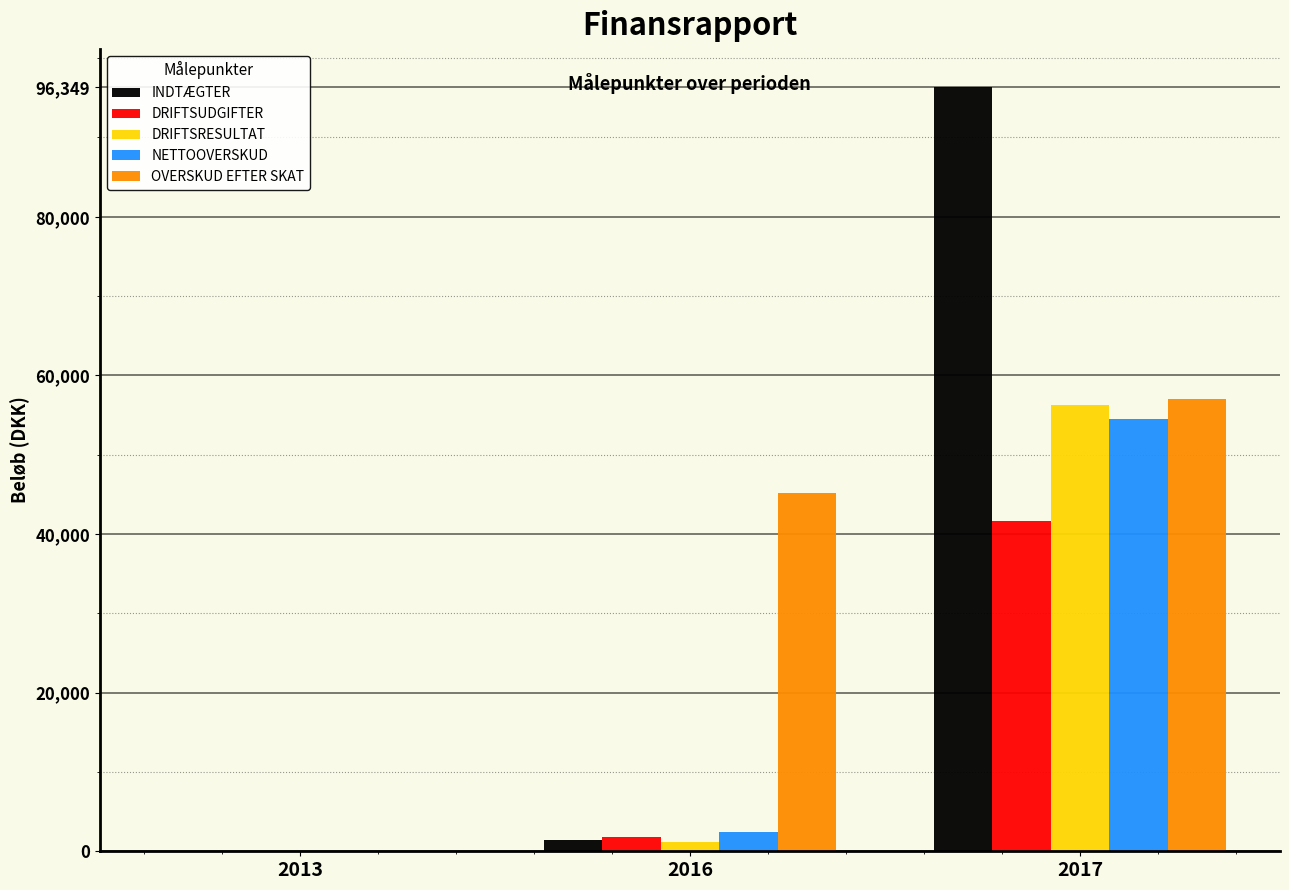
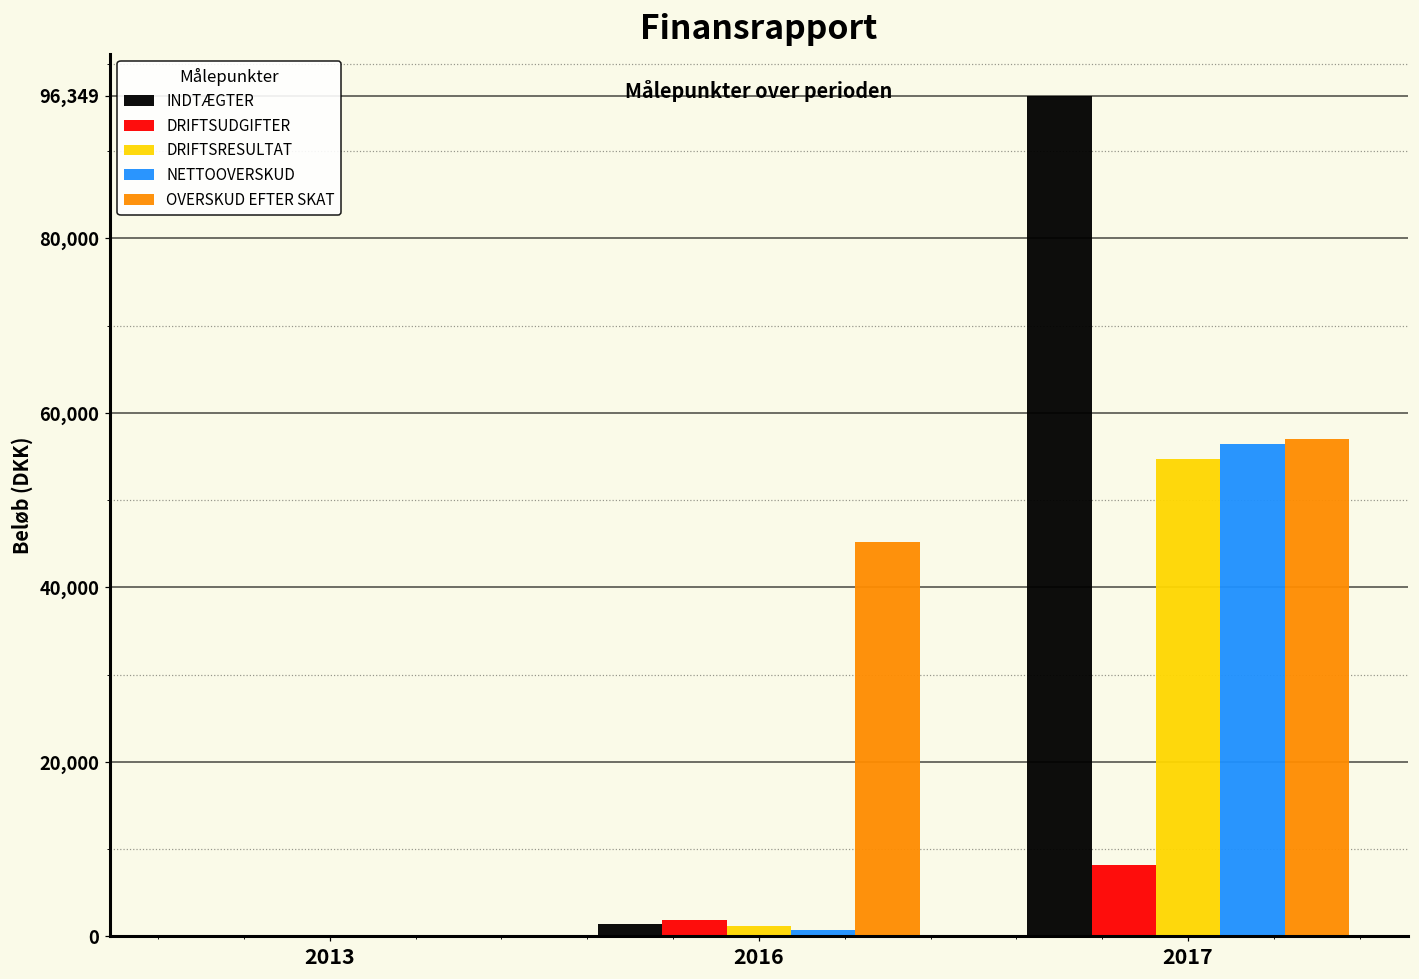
NETTOOVERSKUD, 2016: 2,000 -> 1,000
DRIFTSUDGIFTER, 2017: 42,000 -> 8,000
DRIFTSRESULTAT, 2017: 56,000 -> 55,000
NETTOOVERSKUD, 2017: 54,000 -> 56,000
